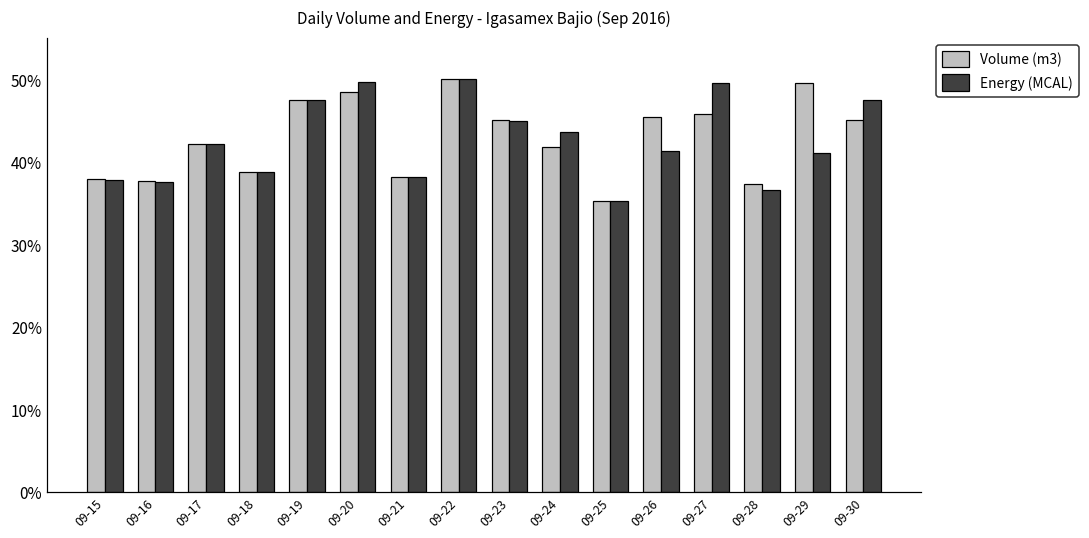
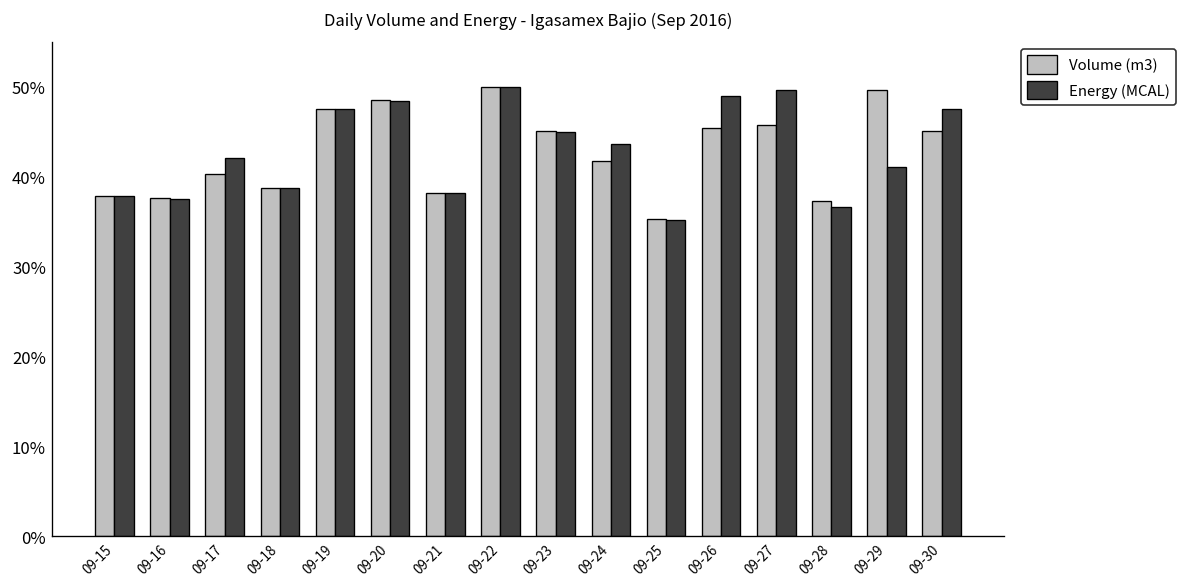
Volume (m3), 09-17: 42% -> 40%
Energy (MCAL), 09-20: 50% -> 48%
Energy (MCAL), 09-26: 41% -> 49%
